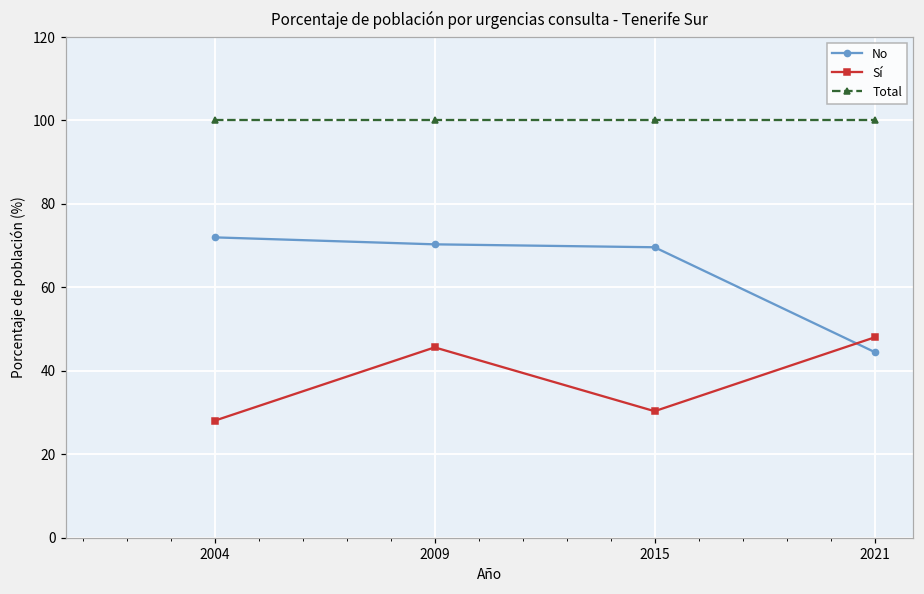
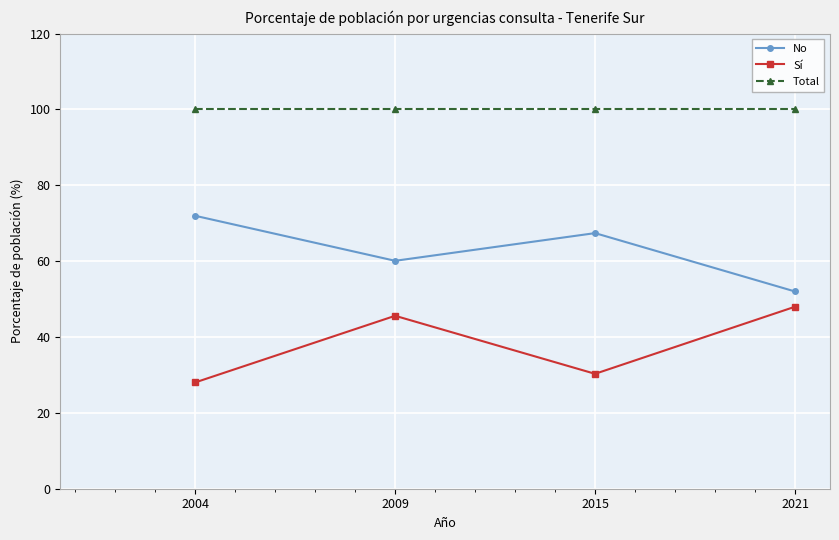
No, 2009: 70 -> 60
No, 2015: 70 -> 67
No, 2021: 44 -> 52
